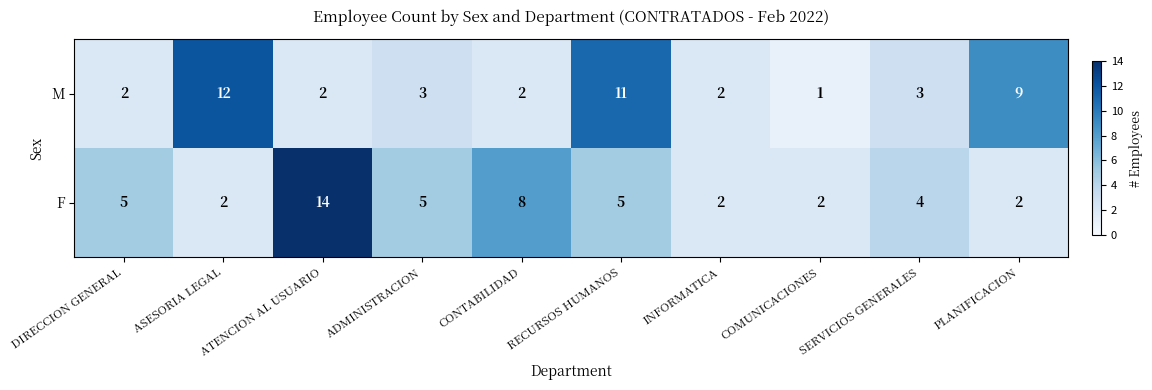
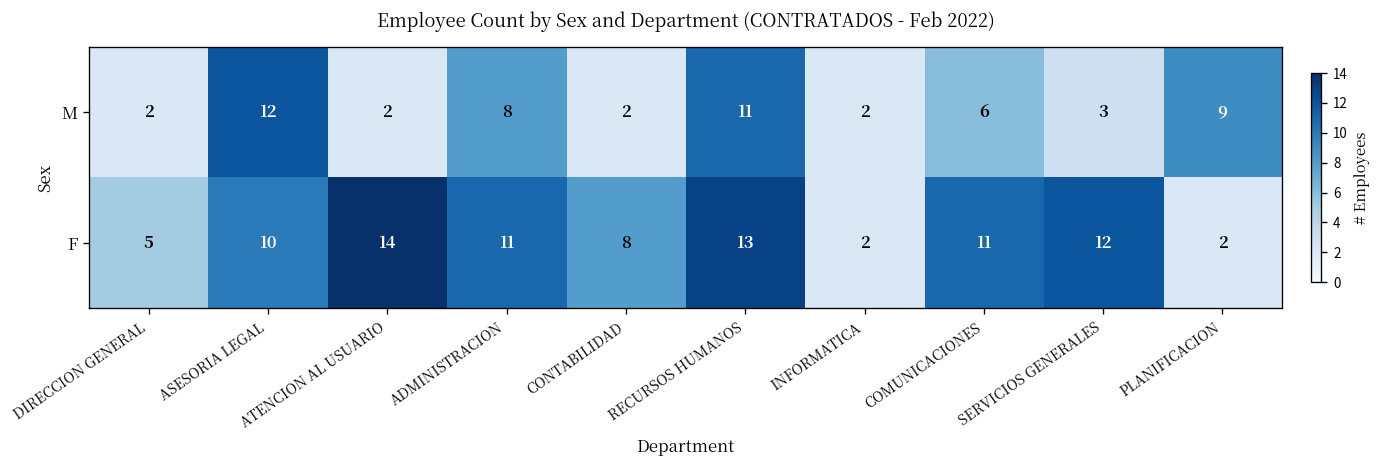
M, ADMINISTRACION: 3 -> 8
M, COMUNICACIONES: 1 -> 6
F, ASESORIA LEGAL: 2 -> 10
F, ADMINISTRACION: 5 -> 11
F, RECURSOS HUMANOS: 5 -> 13
F, COMUNICACIONES: 2 -> 11
F, SERVICIOS GENERALES: 4 -> 12
